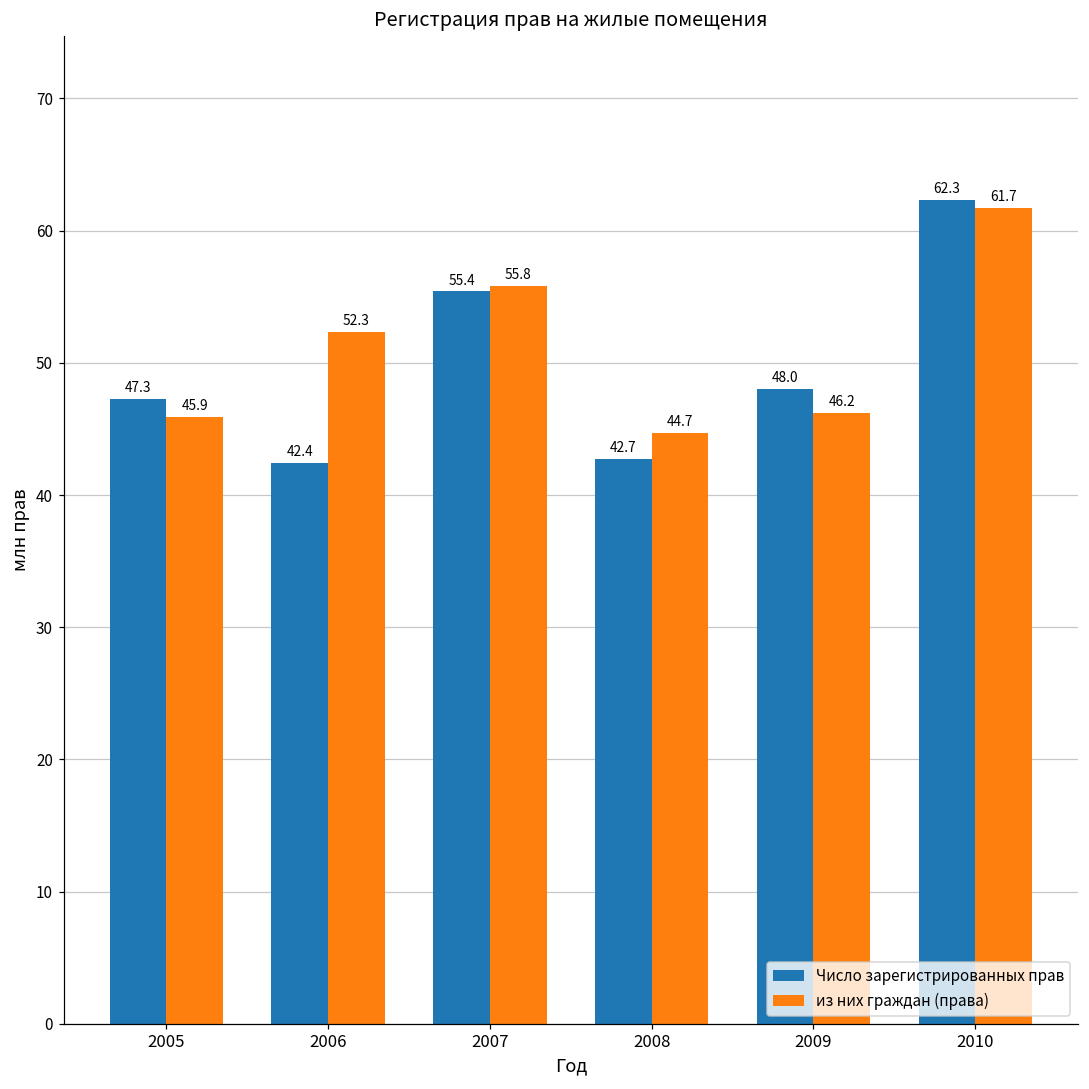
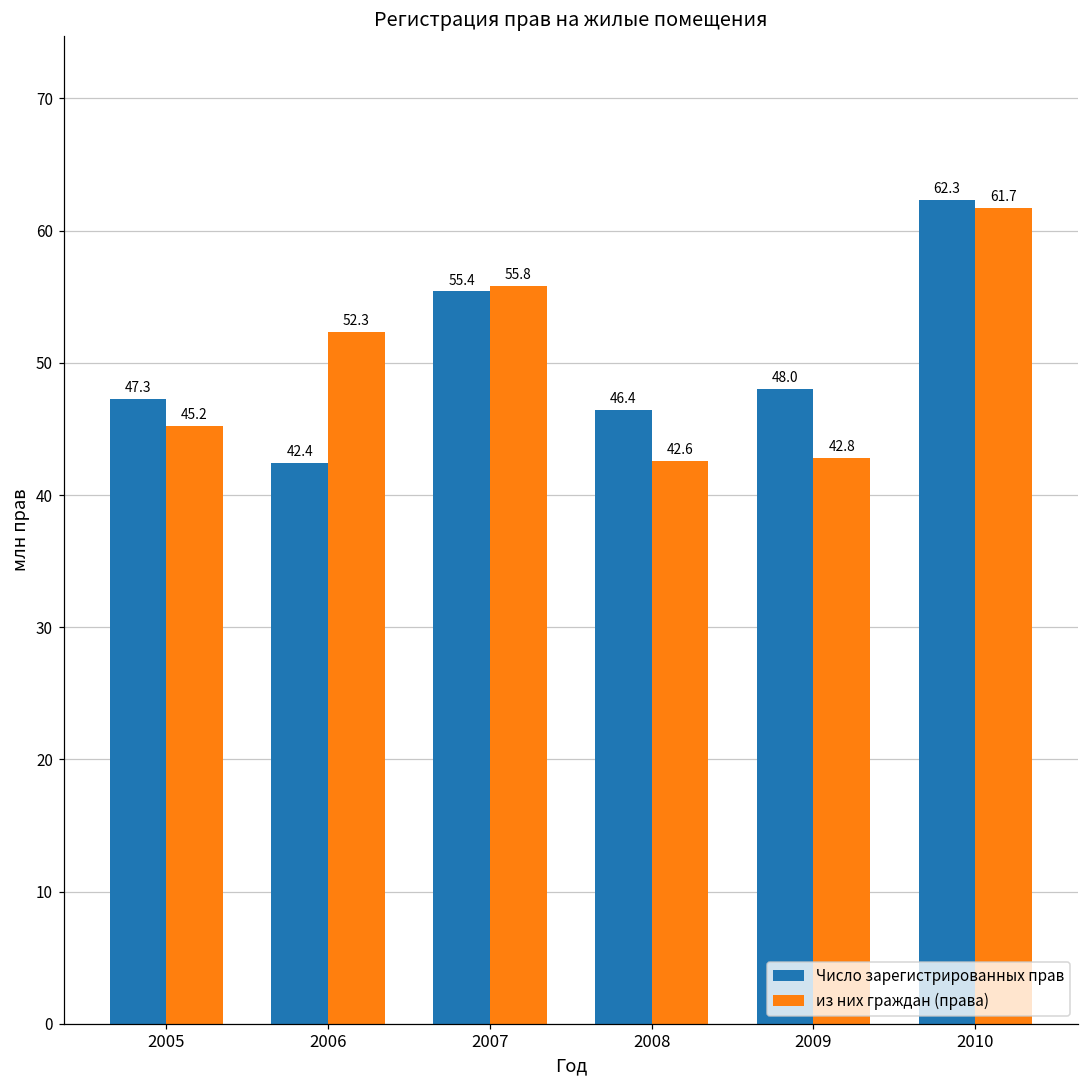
из них граждан (права), 2005: 45.9 -> 45.2
Число зарегистрированных прав, 2008: 42.7 -> 46.4
из них граждан (права), 2008: 44.7 -> 42.6
из них граждан (права), 2009: 46.2 -> 42.8
